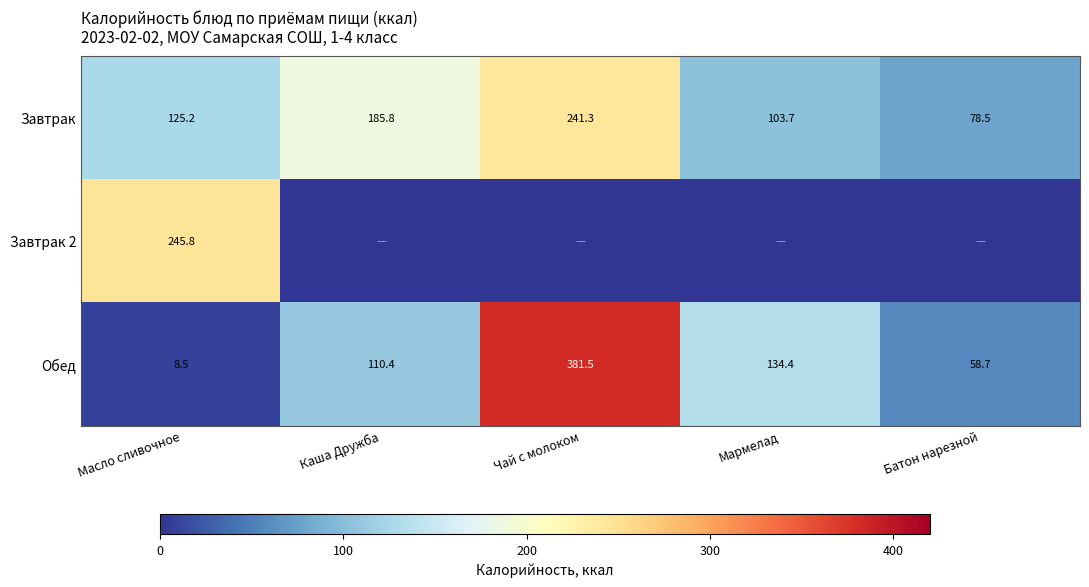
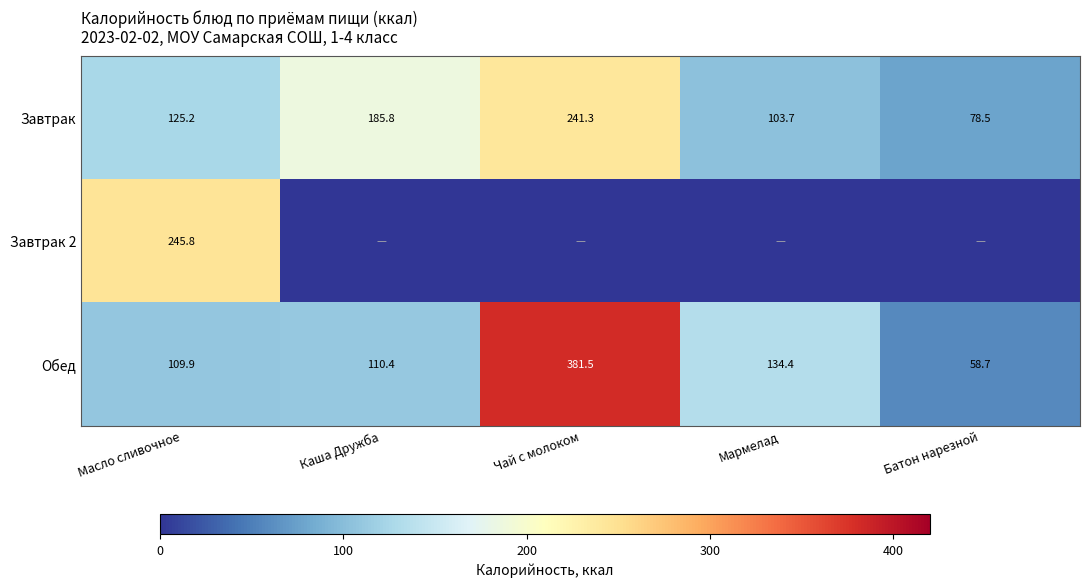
Обед, Масло сливочное: 8.5 -> 109.9
